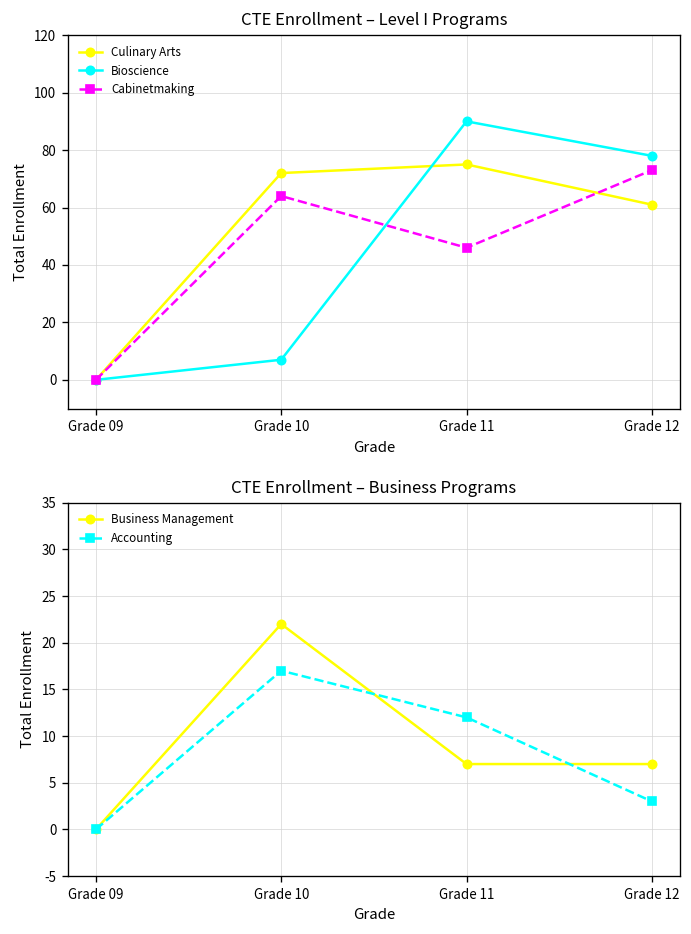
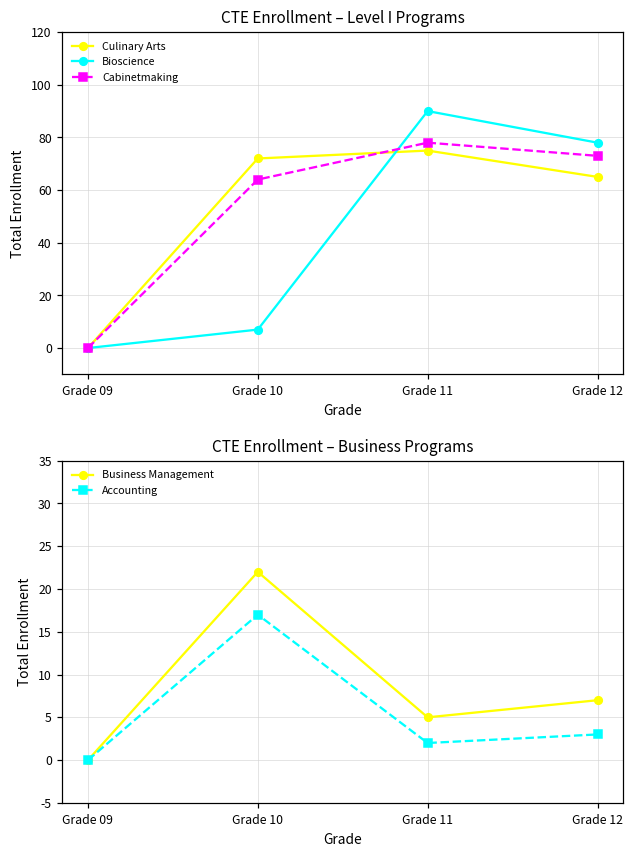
CTE Enrollment – Level I Programs, Cabinetmaking, Grade 11: 46 -> 78
CTE Enrollment – Level I Programs, Culinary Arts, Grade 12: 61 -> 65
CTE Enrollment – Business Programs, Business Management, Grade 11: 7 -> 5
CTE Enrollment – Business Programs, Accounting, Grade 11: 12 -> 2
